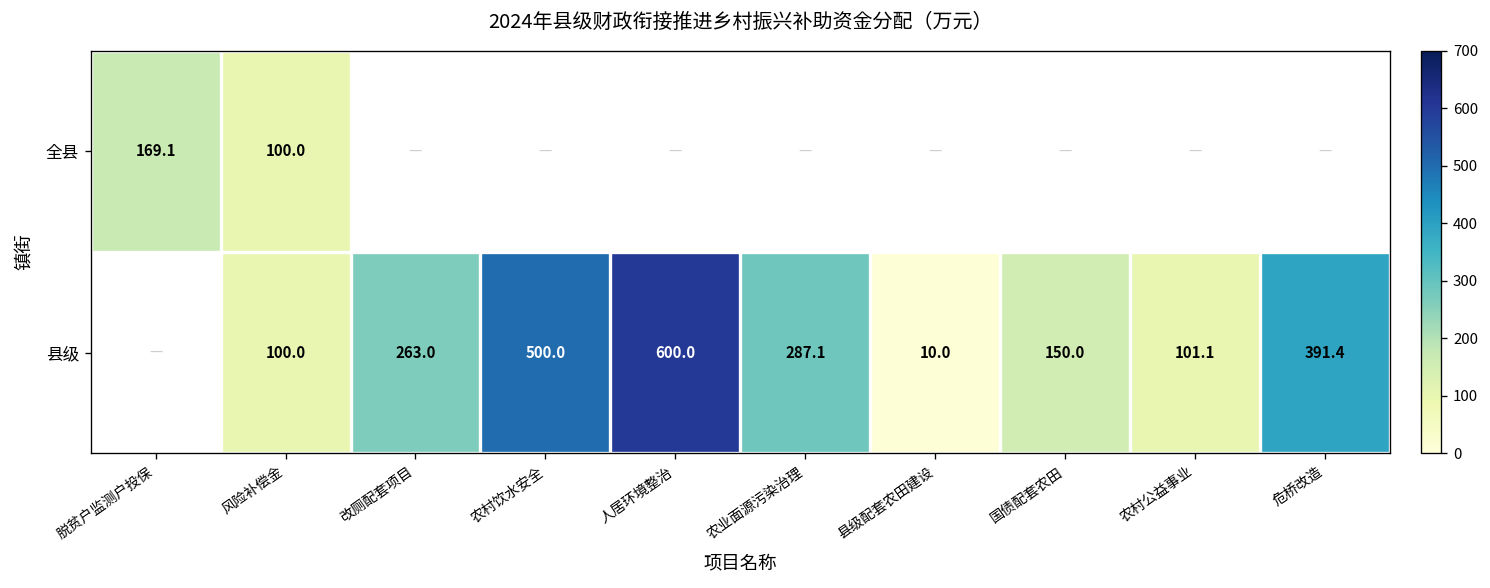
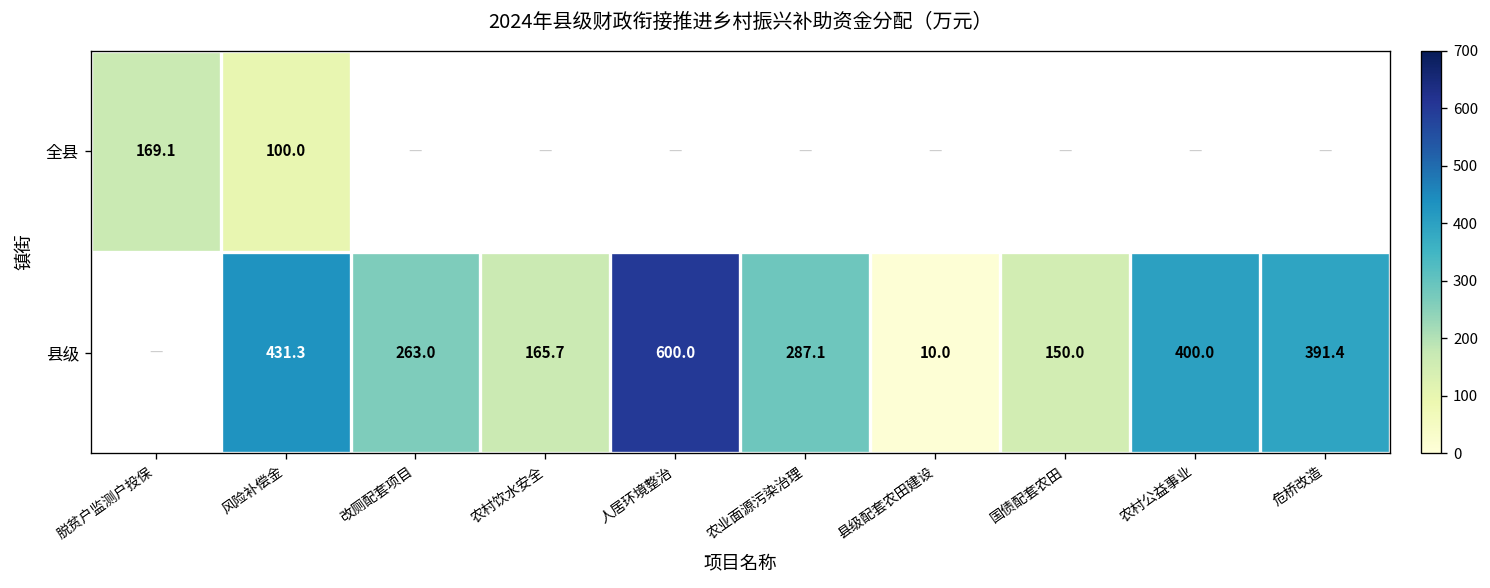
县级, 风险补偿金: 100.0 -> 431.3
县级, 农村饮水安全: 500.0 -> 165.7
县级, 农村公益事业: 101.1 -> 400.0
